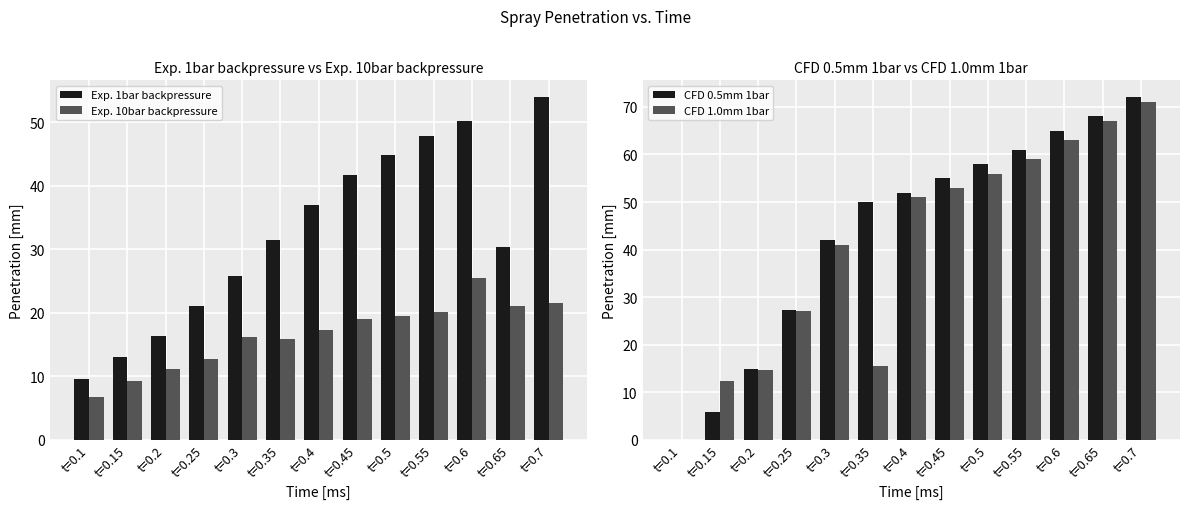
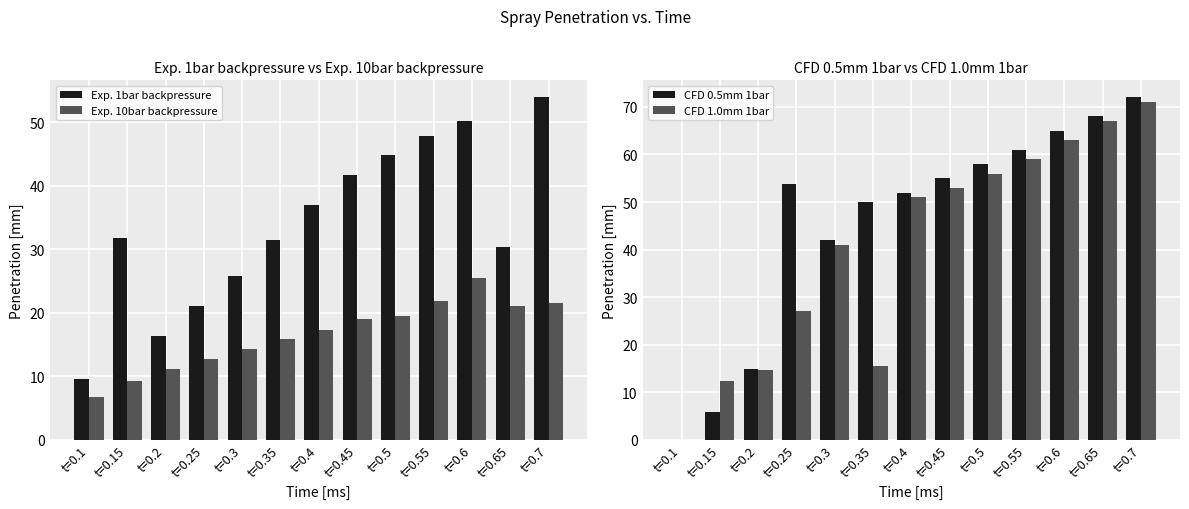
Exp. 1bar backpressure vs Exp. 10bar backpressure, Exp. 1bar backpressure, t=0.15: 13 -> 32
Exp. 1bar backpressure vs Exp. 10bar backpressure, Exp. 10bar backpressure, t=0.3: 16 -> 14
Exp. 1bar backpressure vs Exp. 10bar backpressure, Exp. 10bar backpressure, t=0.55: 20 -> 22
CFD 0.5mm 1bar vs CFD 1.0mm 1bar, CFD 0.5mm 1bar, t=0.25: 27 -> 54
